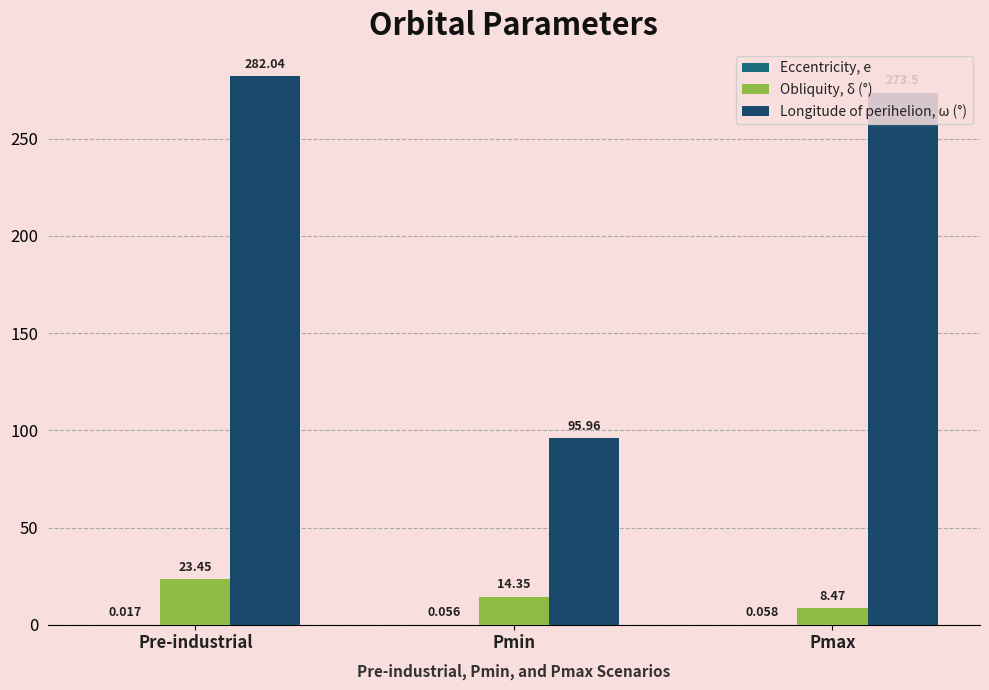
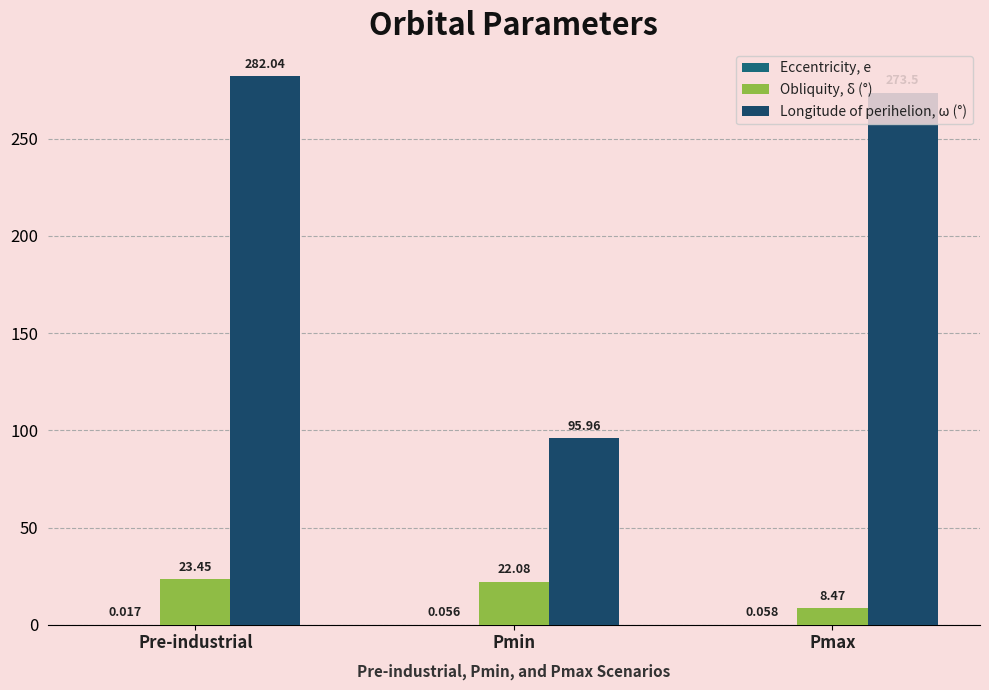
Obliquity, δ (°), Pmin: 14.35 -> 22.08
